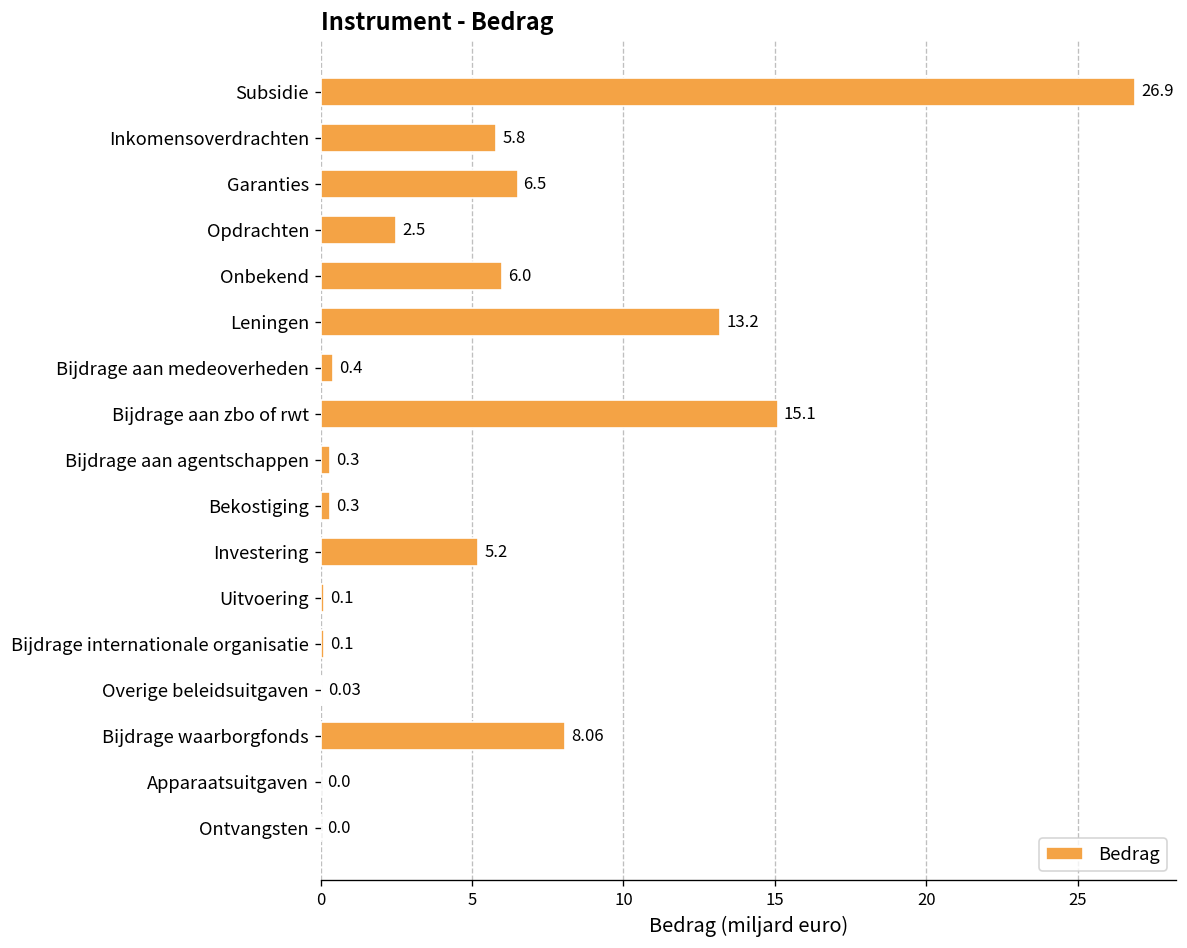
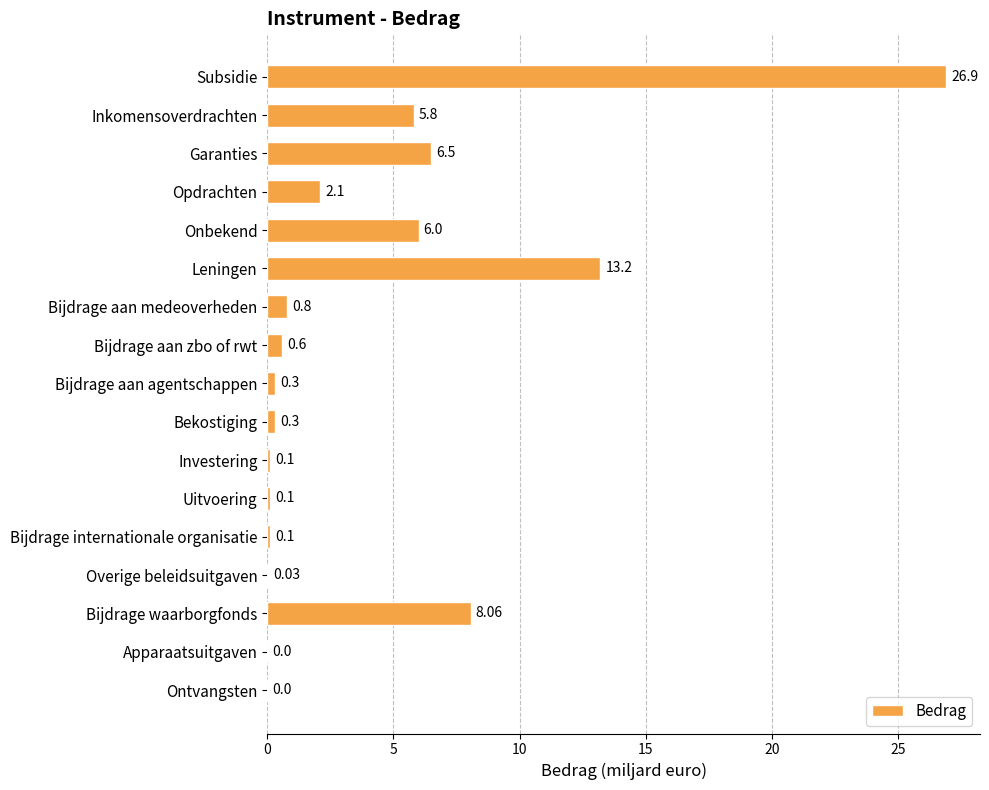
Opdrachten: 2.5 -> 2.1
Bijdrage aan medeoverheden: 0.4 -> 0.8
Bijdrage aan zbo of rwt: 15.1 -> 0.6
Investering: 5.2 -> 0.1
